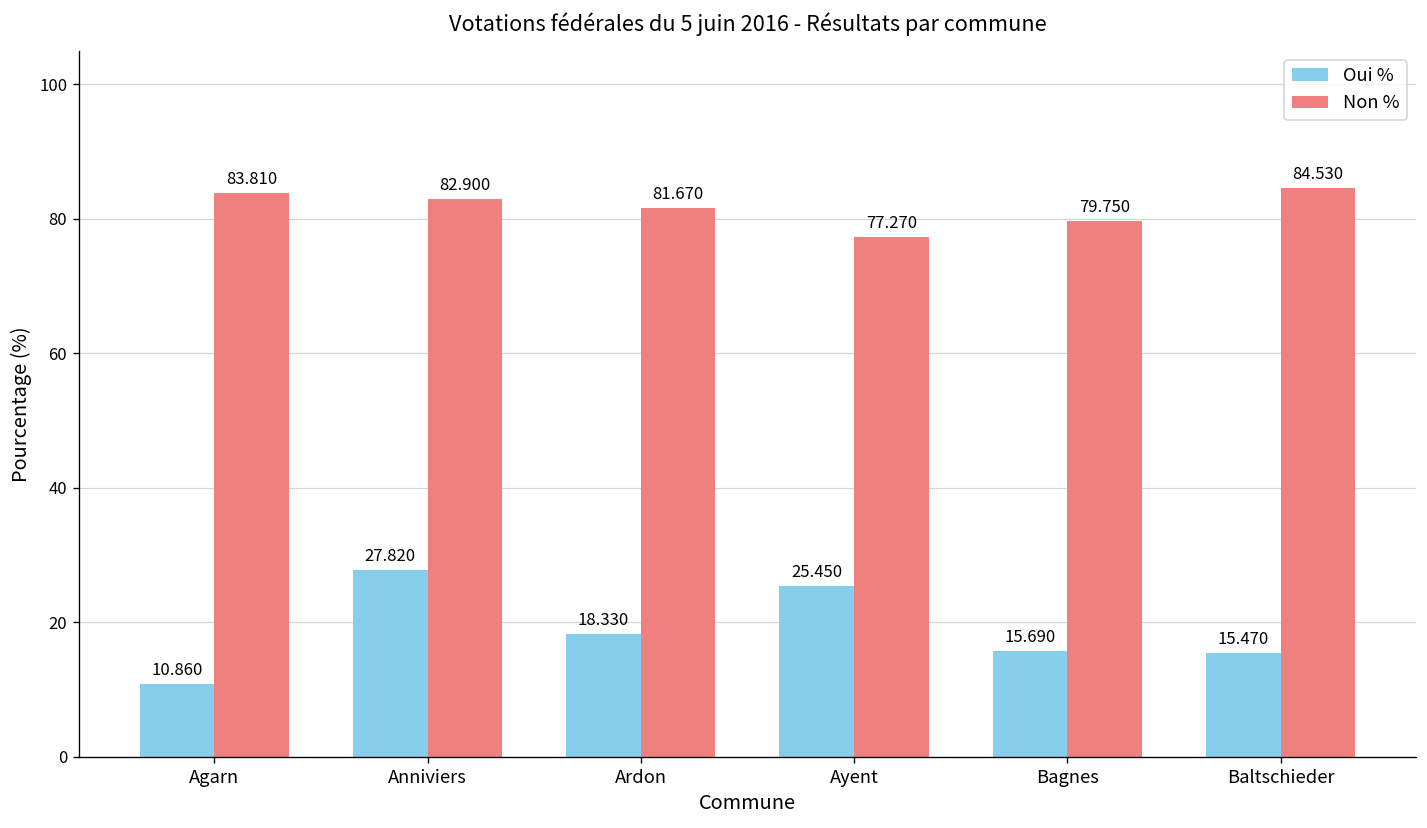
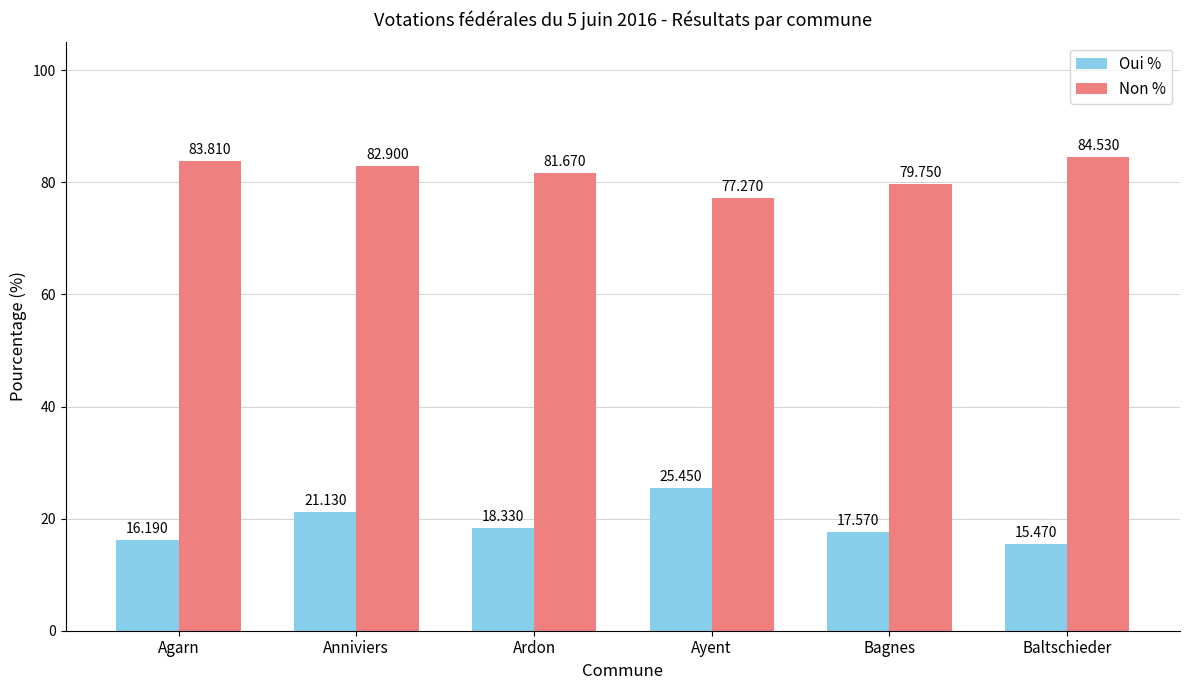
Oui %, Agarn: 10.860 -> 16.190
Oui %, Anniviers: 27.820 -> 21.130
Oui %, Bagnes: 15.690 -> 17.570
